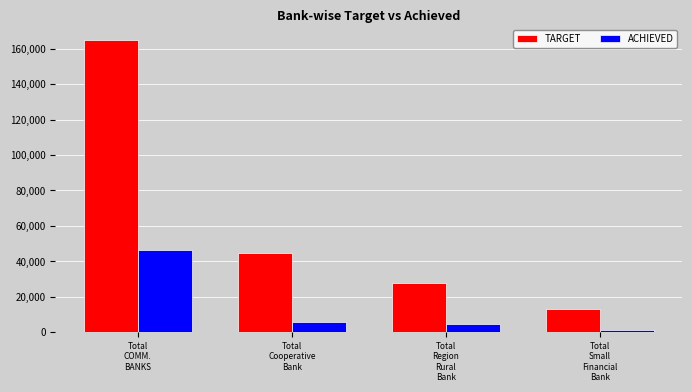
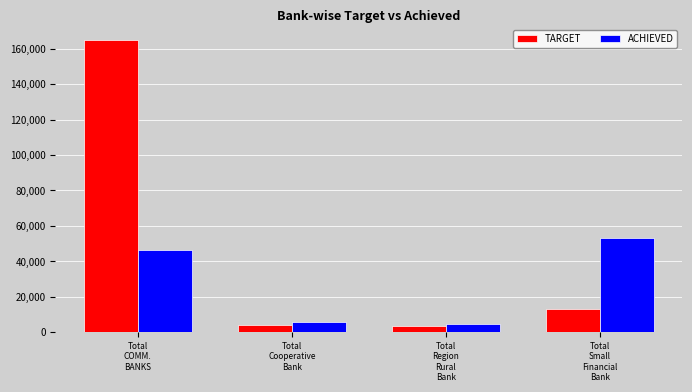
TARGET, Total Cooperative Bank: 45,000 -> 4,000
TARGET, Total Region Rural Bank: 28,000 -> 3,000
ACHIEVED, Total Small Financial Bank: 1,000 -> 53,000
